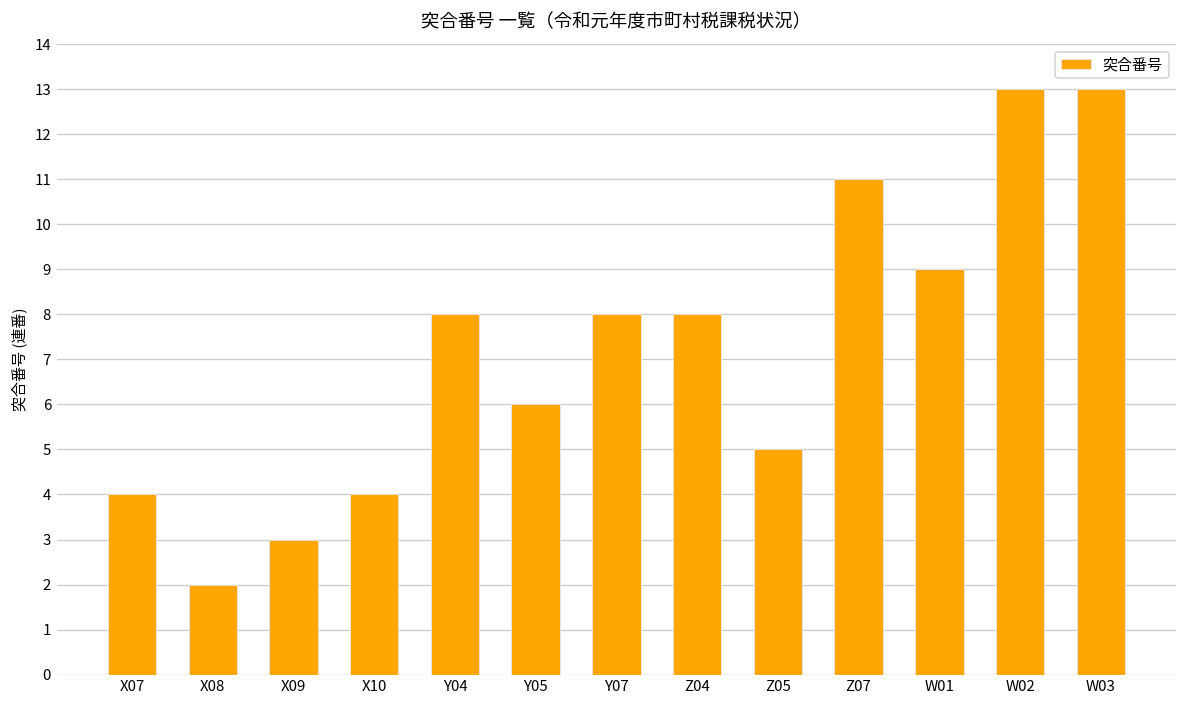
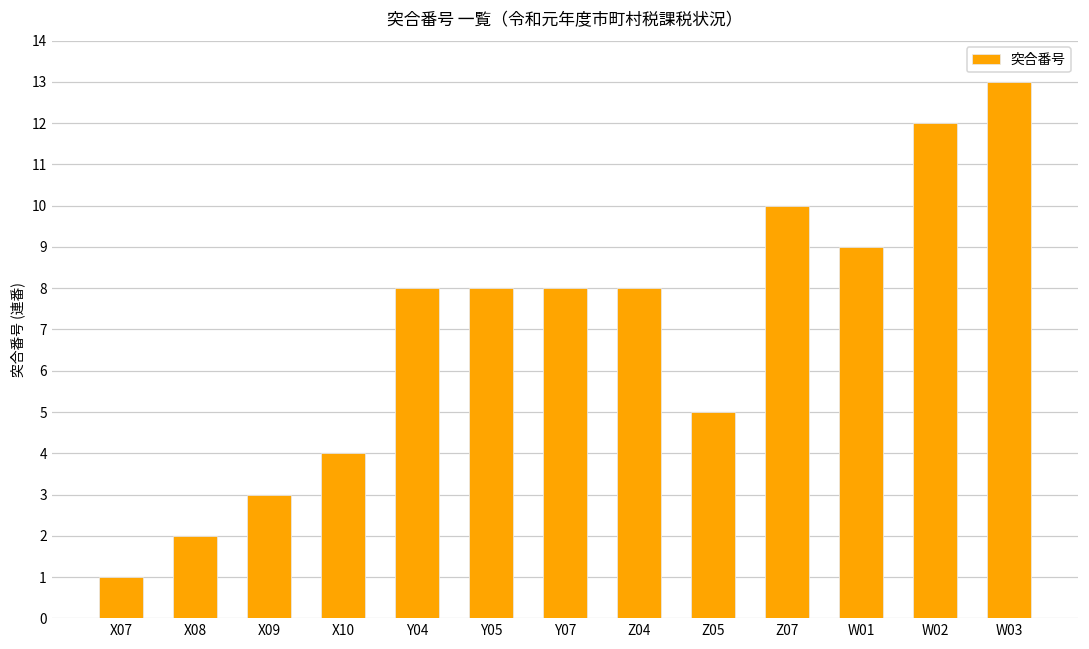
X07: 4 -> 1
Y05: 6 -> 8
Z07: 11 -> 10
W02: 13 -> 12
